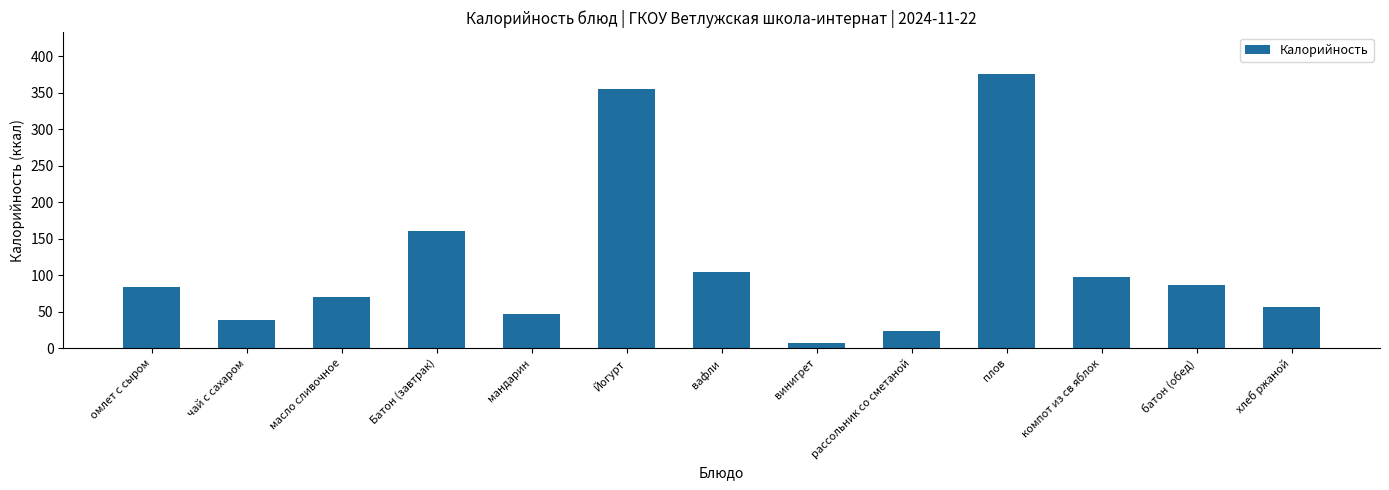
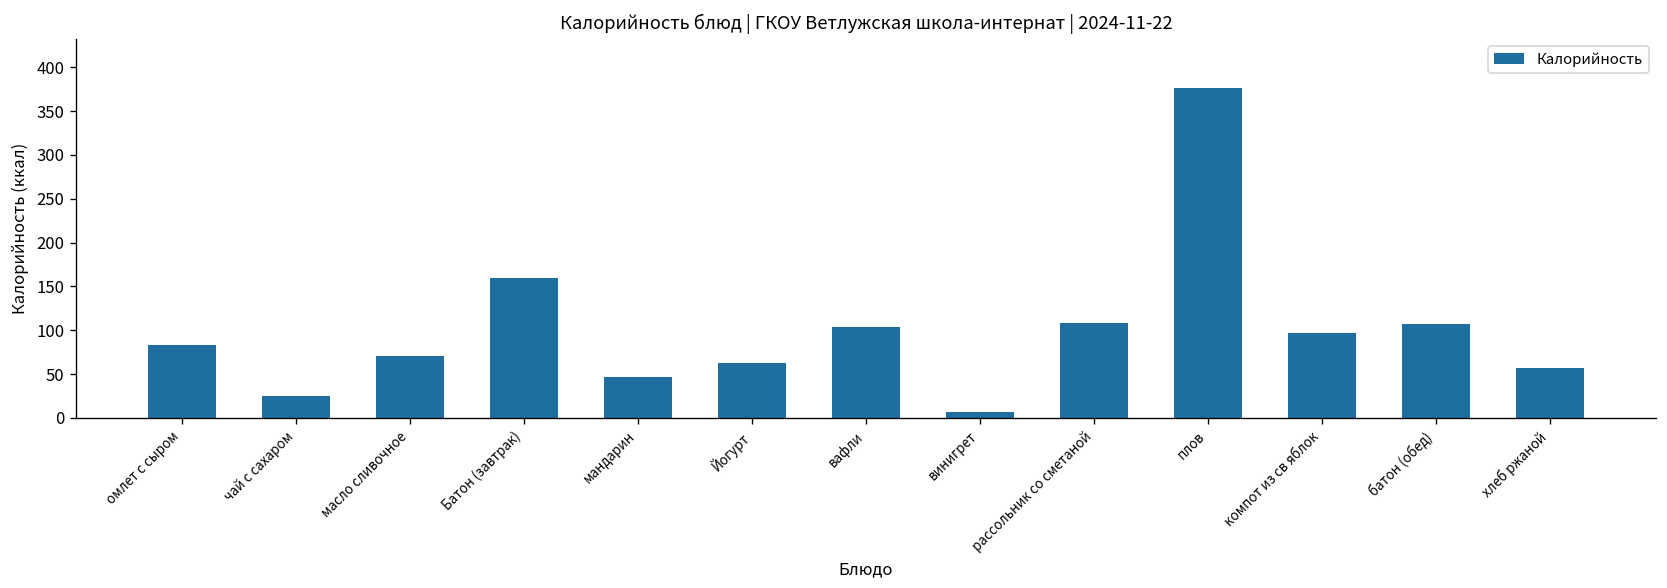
чай с сахаром: 40 -> 30
Йогурт: 350 -> 60
рассольник со сметаной: 20 -> 110
батон (обед): 90 -> 110
